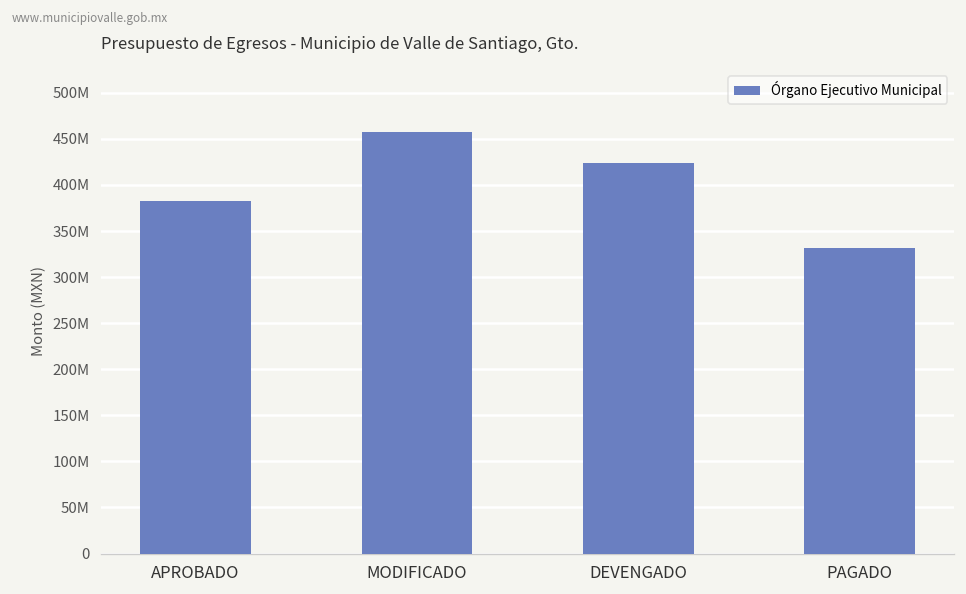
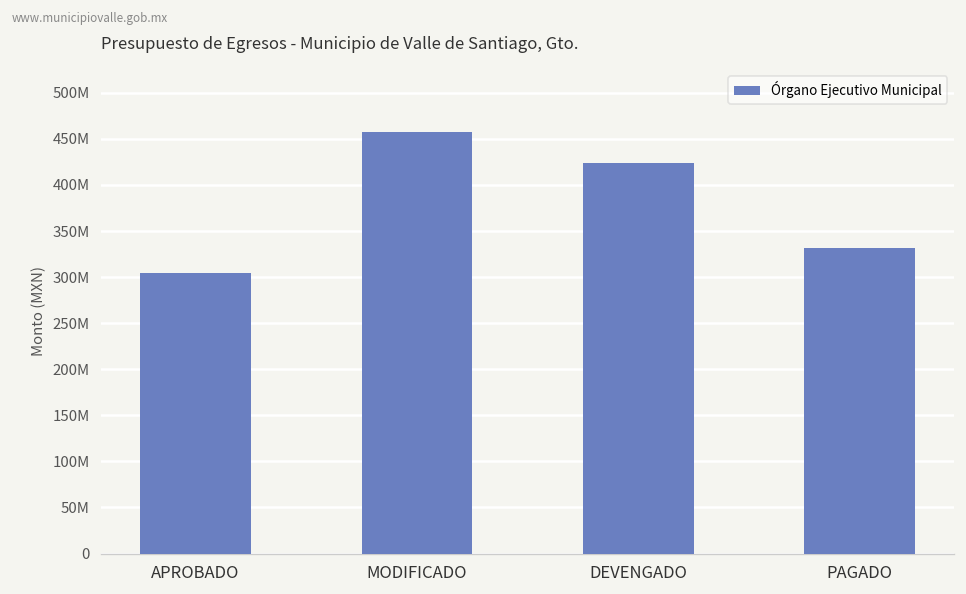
APROBADO: 380000000 -> 300000000
